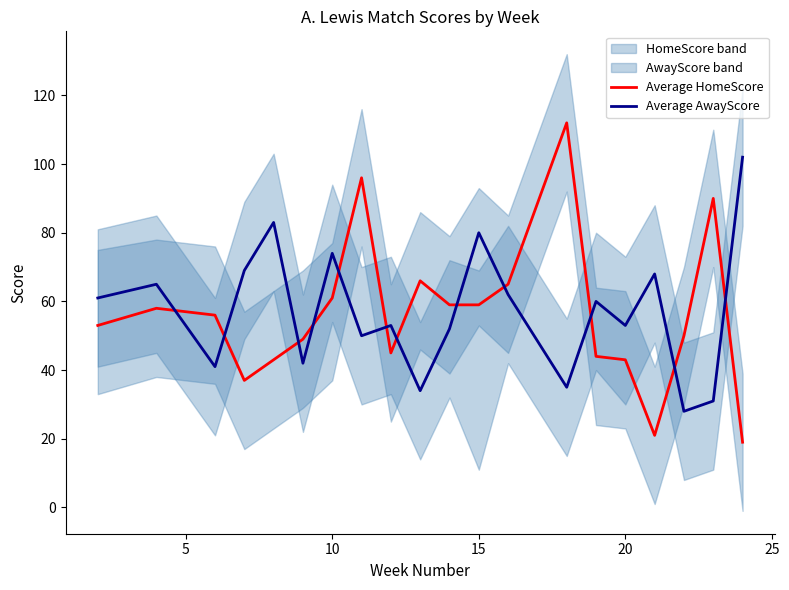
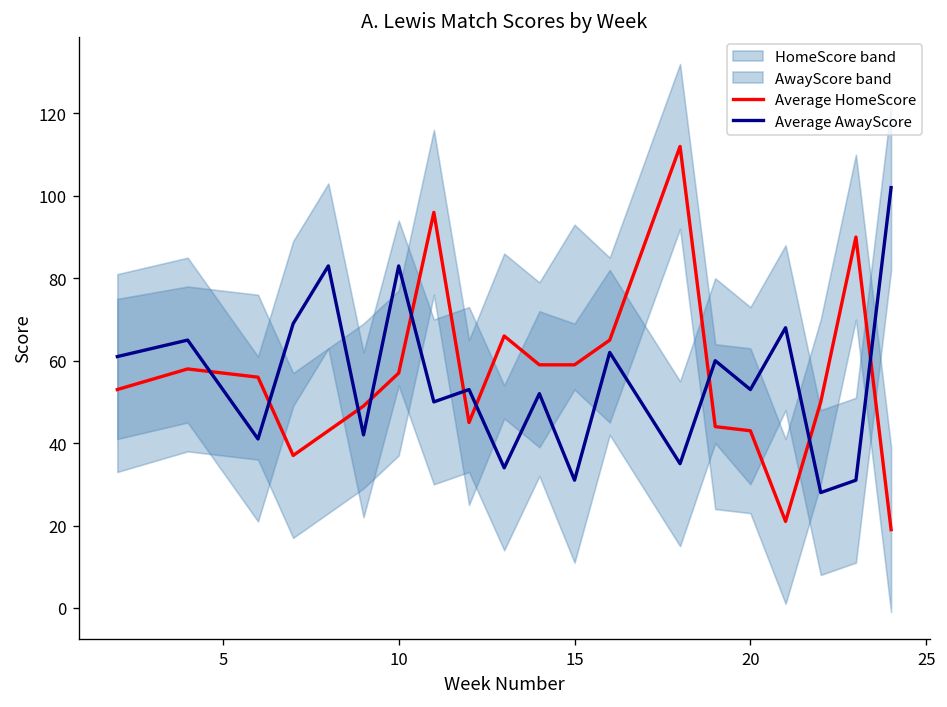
Average HomeScore, 10: 61 -> 57
Average AwayScore, 10: 74 -> 83
Average AwayScore, 15: 80 -> 31
